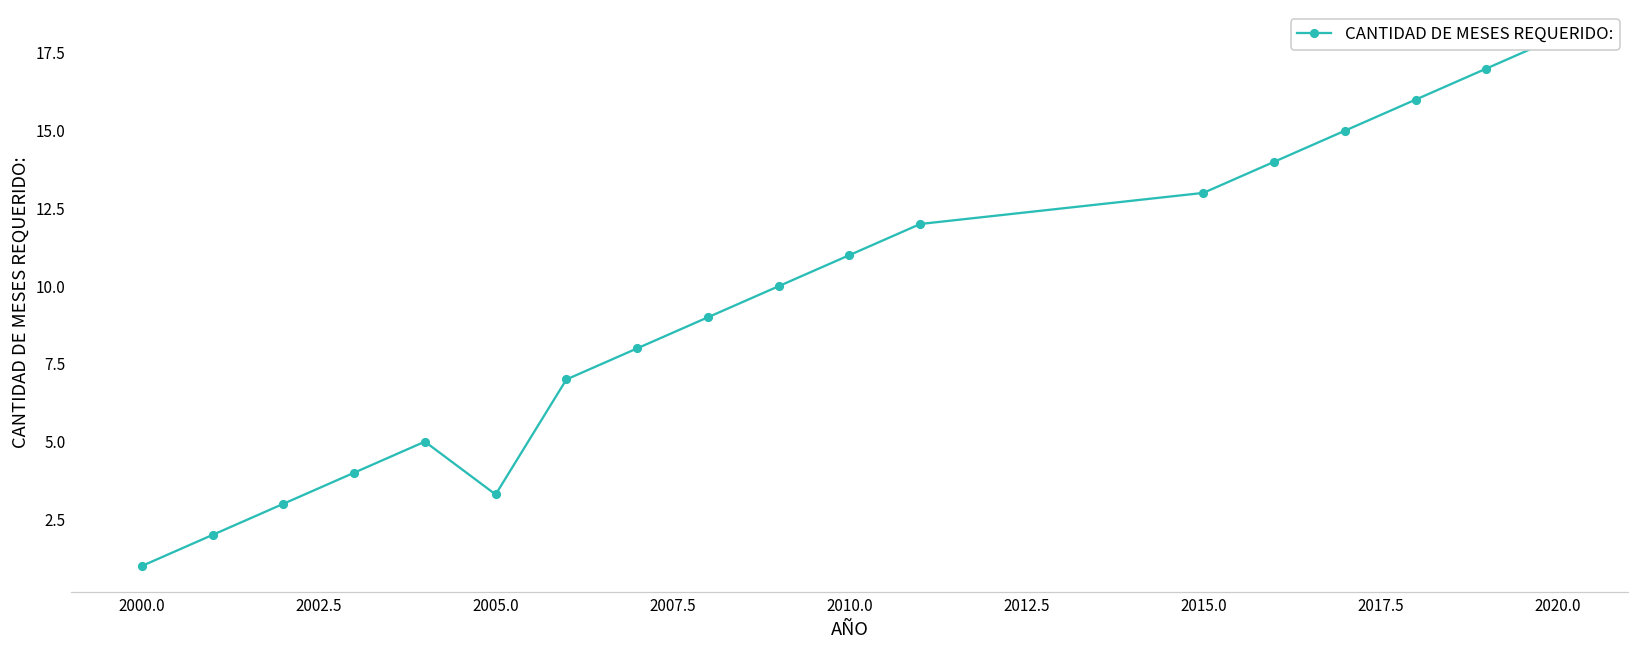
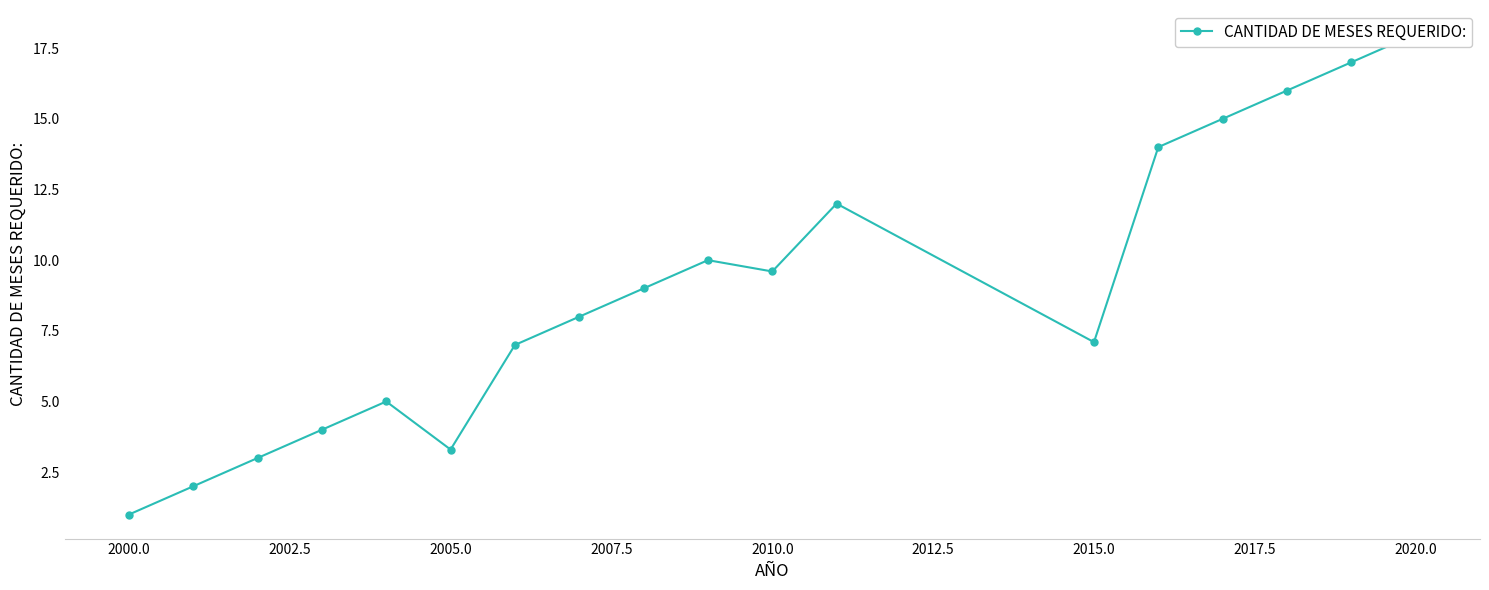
2010.0: 11.0 -> 9.6
2015.0: 13.0 -> 7.1
